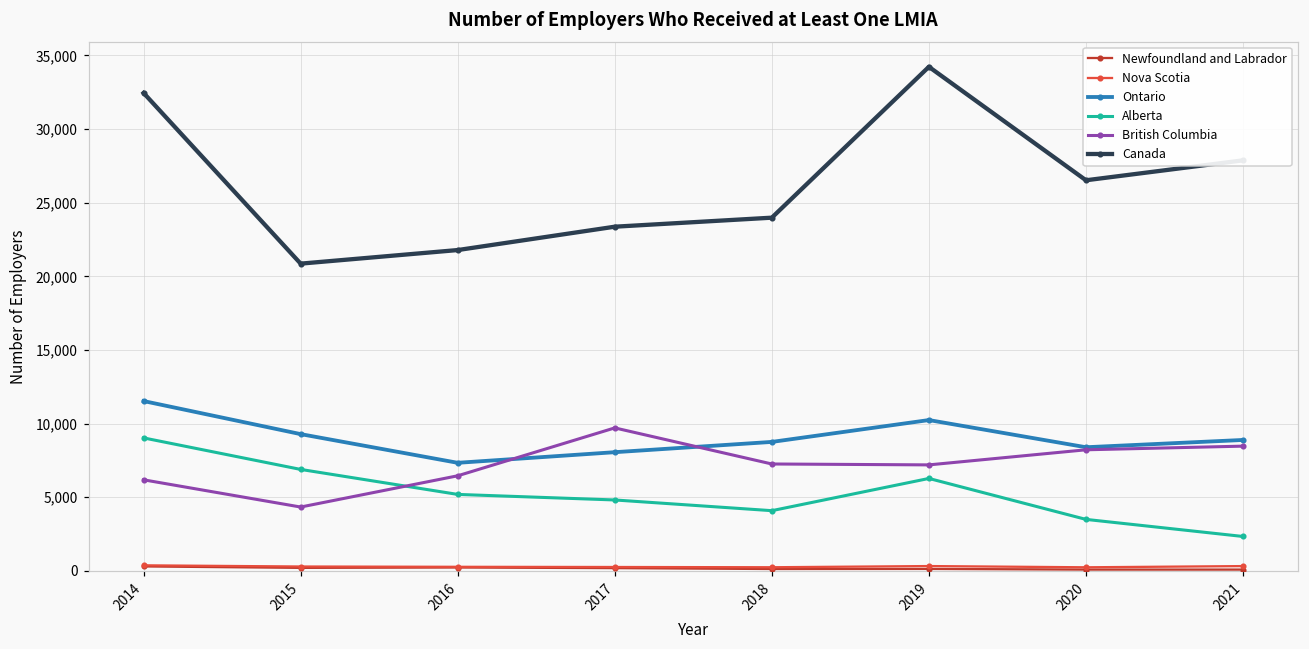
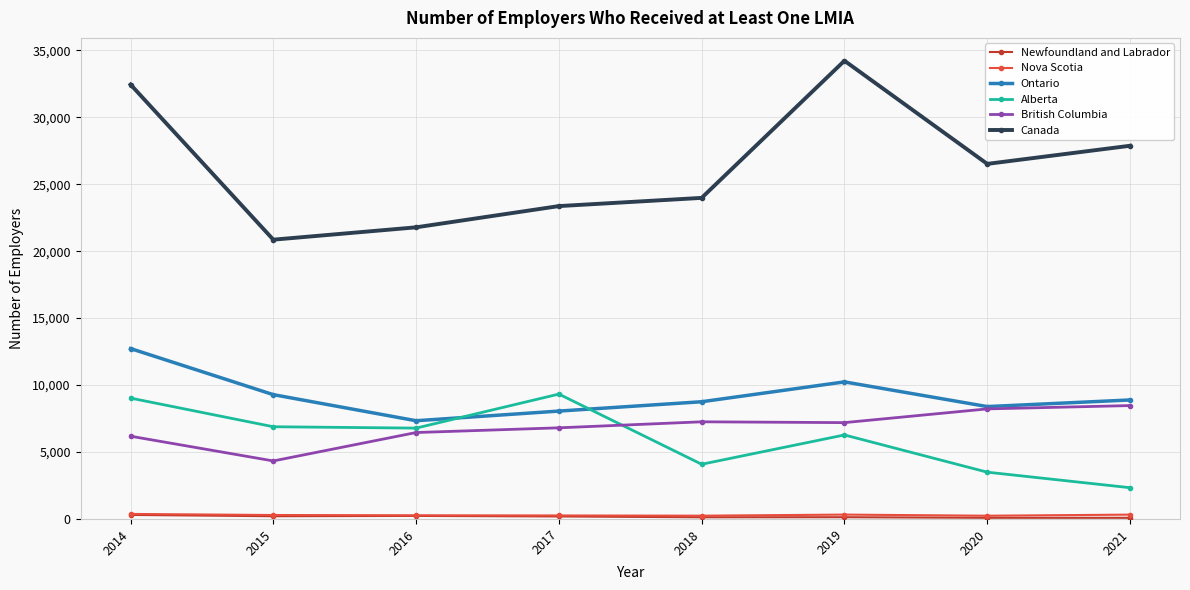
Ontario, 2014: 11,500 -> 12,700
Alberta, 2016: 5,200 -> 6,800
Alberta, 2017: 4,800 -> 9,300
British Columbia, 2017: 9,700 -> 6,800
